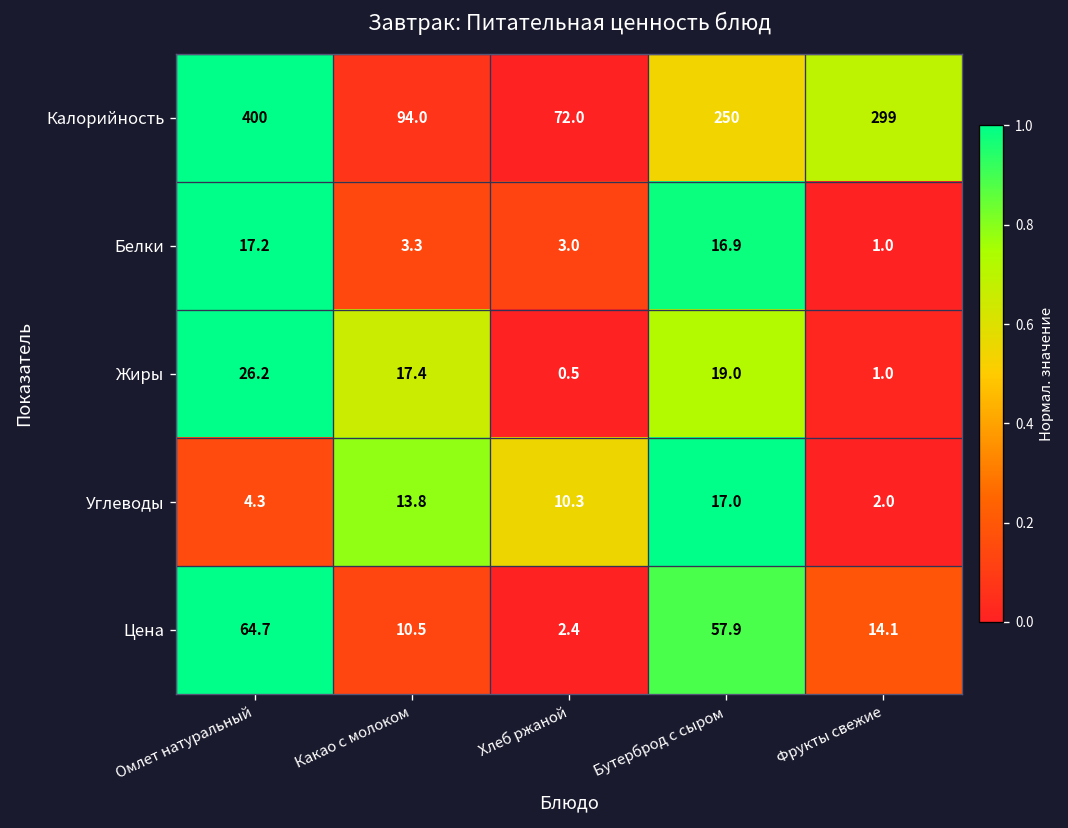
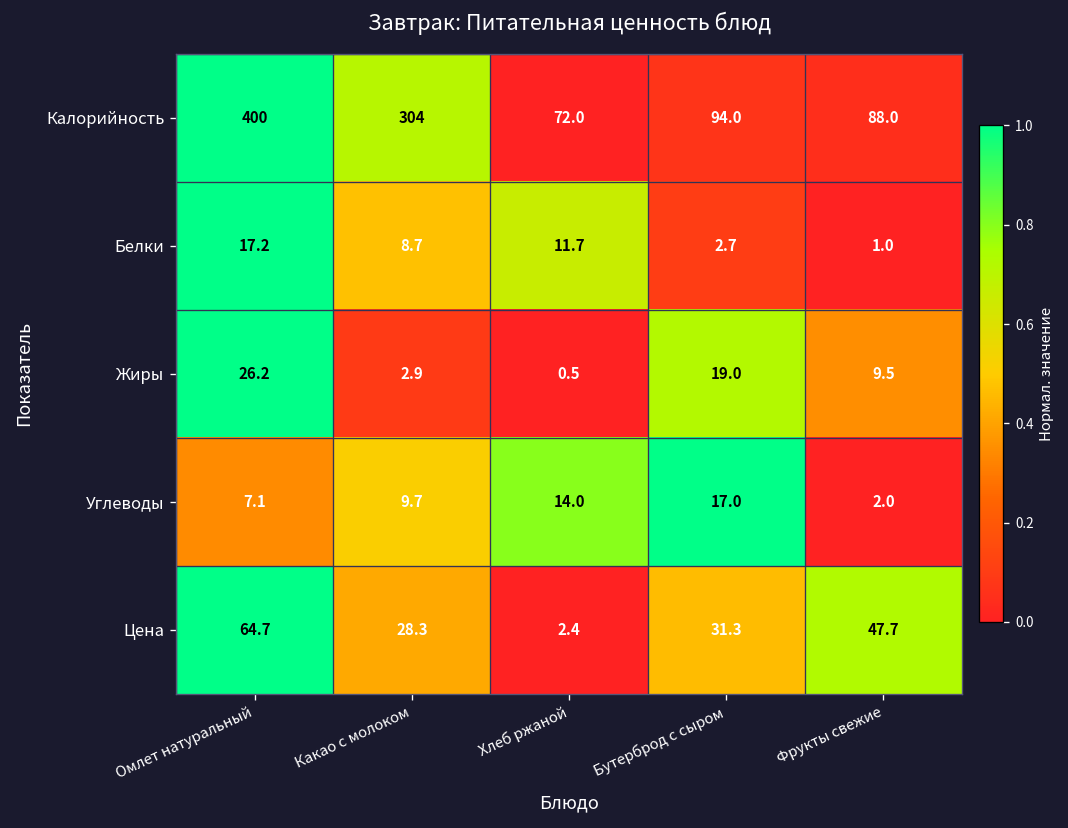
Калорийность, Какао с молоком: 94.0 -> 304
Калорийность, Бутерброд с сыром: 250 -> 94.0
Калорийность, Фрукты свежие: 299 -> 88.0
Белки, Какао с молоком: 3.3 -> 8.7
Белки, Хлеб ржаной: 3.0 -> 11.7
Белки, Бутерброд с сыром: 16.9 -> 2.7
Жиры, Какао с молоком: 17.4 -> 2.9
Жиры, Фрукты свежие: 1.0 -> 9.5
Углеводы, Омлет натуральный: 4.3 -> 7.1
Углеводы, Какао с молоком: 13.8 -> 9.7
Углеводы, Хлеб ржаной: 10.3 -> 14.0
Цена, Какао с молоком: 10.5 -> 28.3
Цена, Бутерброд с сыром: 57.9 -> 31.3
Цена, Фрукты свежие: 14.1 -> 47.7
